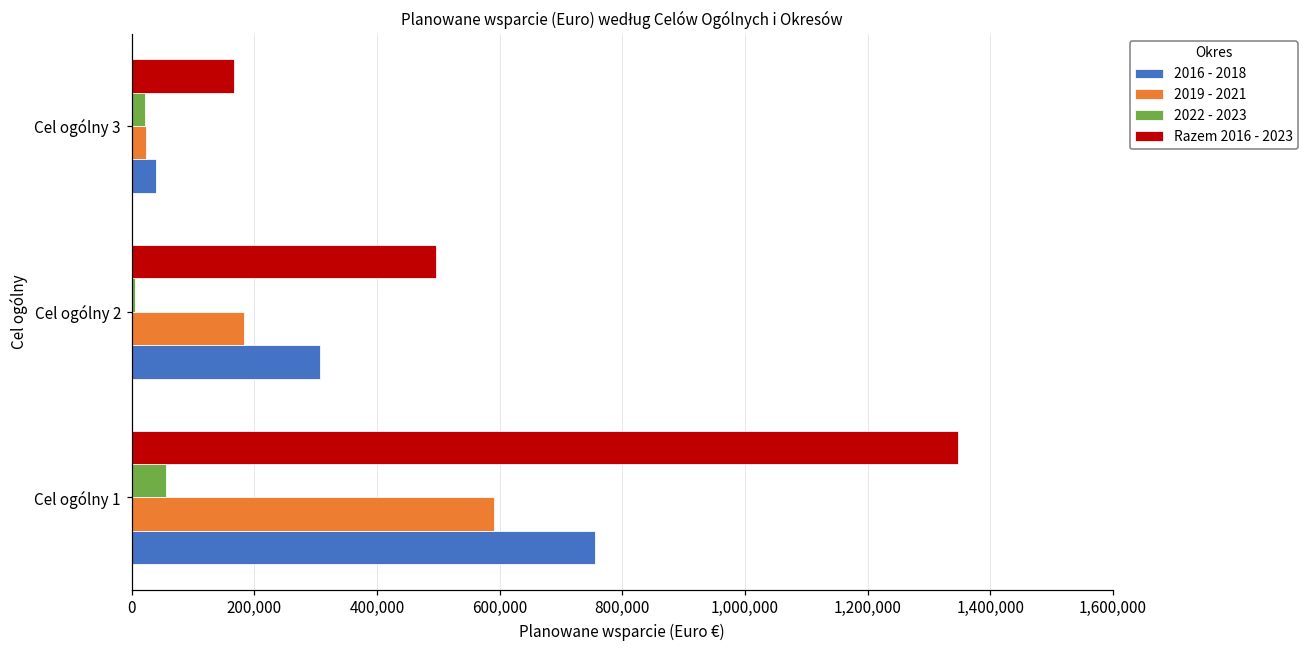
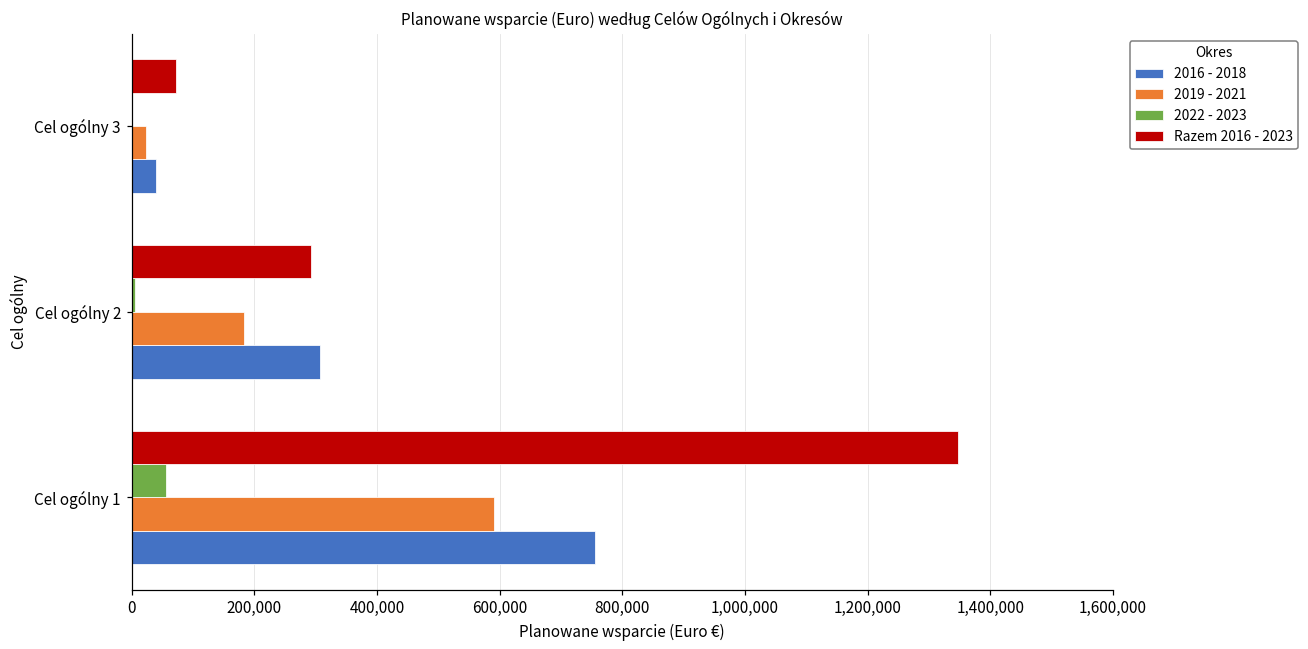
Razem 2016 - 2023, Cel ogólny 3: 170,000 -> 70,000
2022 - 2023, Cel ogólny 3: 20,000 -> 0
Razem 2016 - 2023, Cel ogólny 2: 500,000 -> 290,000
